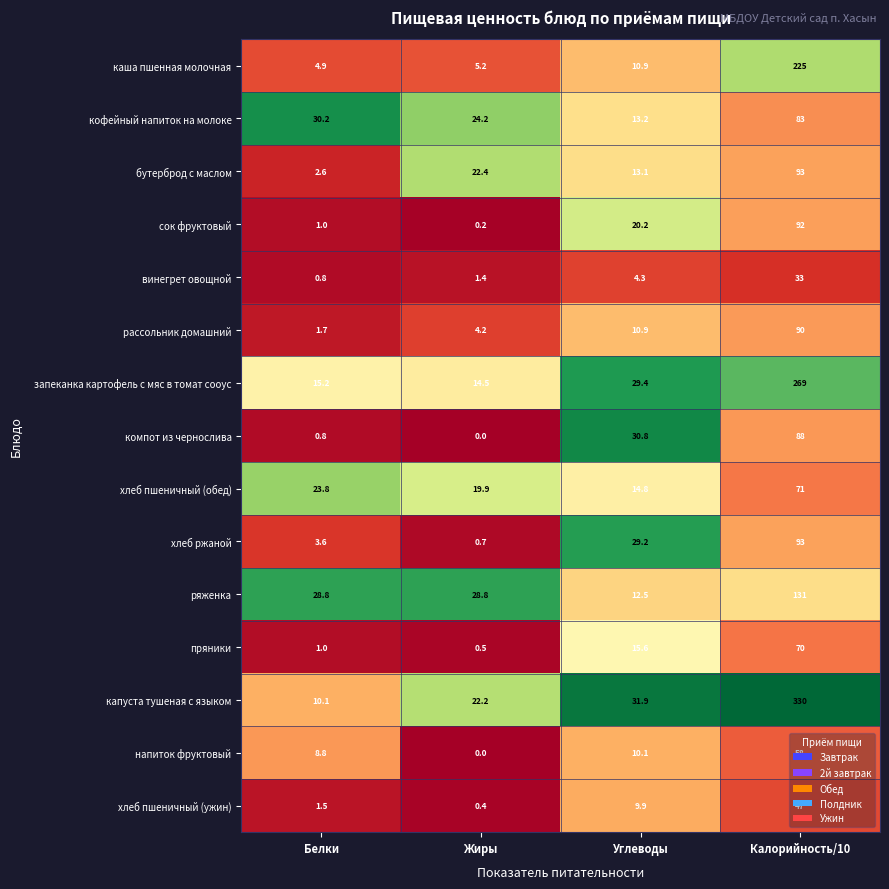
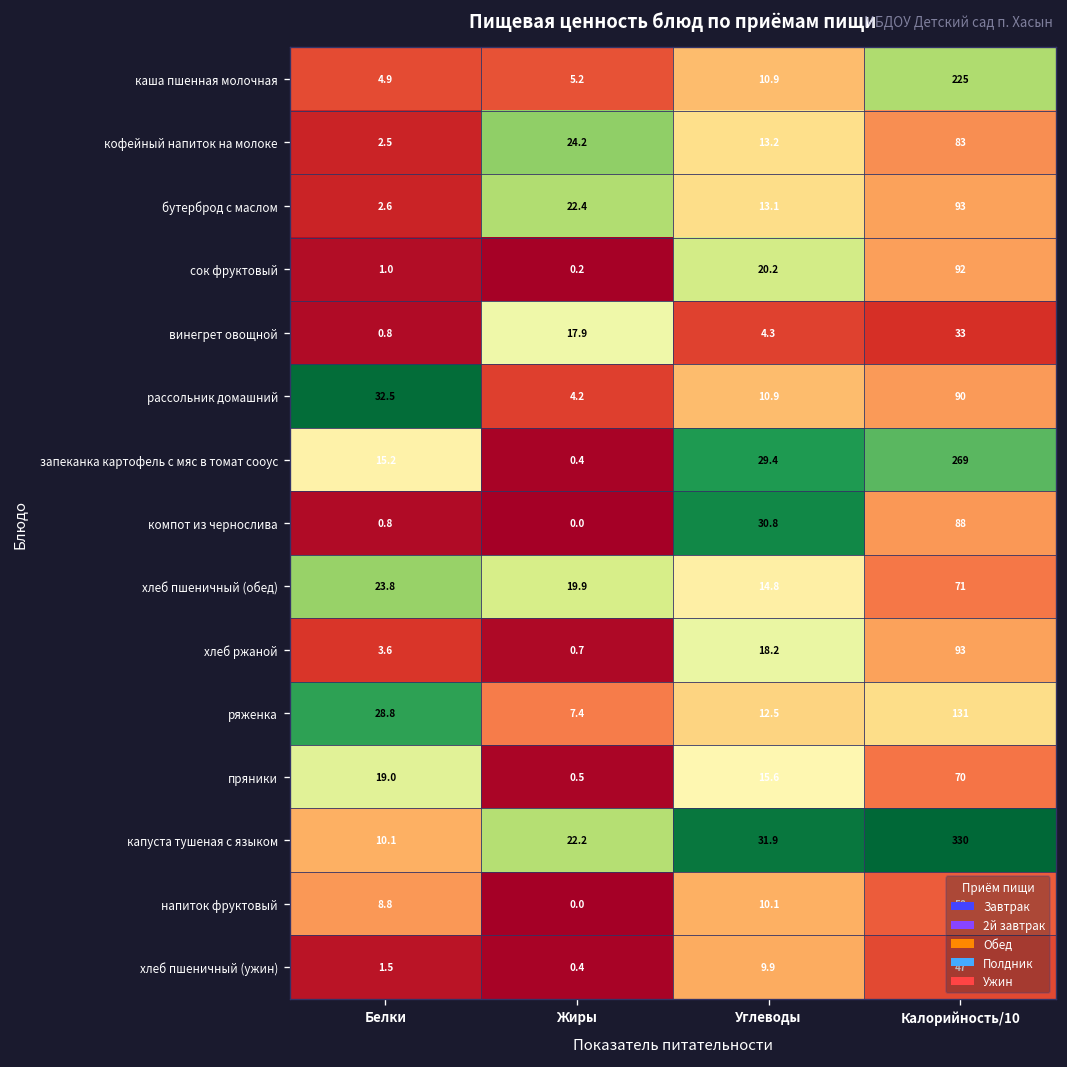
кофейный напиток на молоке, Белки: 30.2 -> 2.5
винегрет овощной, Жиры: 1.4 -> 17.9
рассольник домашний, Белки: 1.7 -> 32.5
запеканка картофель с мяс в томат сооус, Жиры: 14.5 -> 0.4
хлеб ржаной, Углеводы: 29.2 -> 18.2
ряженка, Жиры: 28.8 -> 7.4
пряники, Белки: 1.0 -> 19.0
